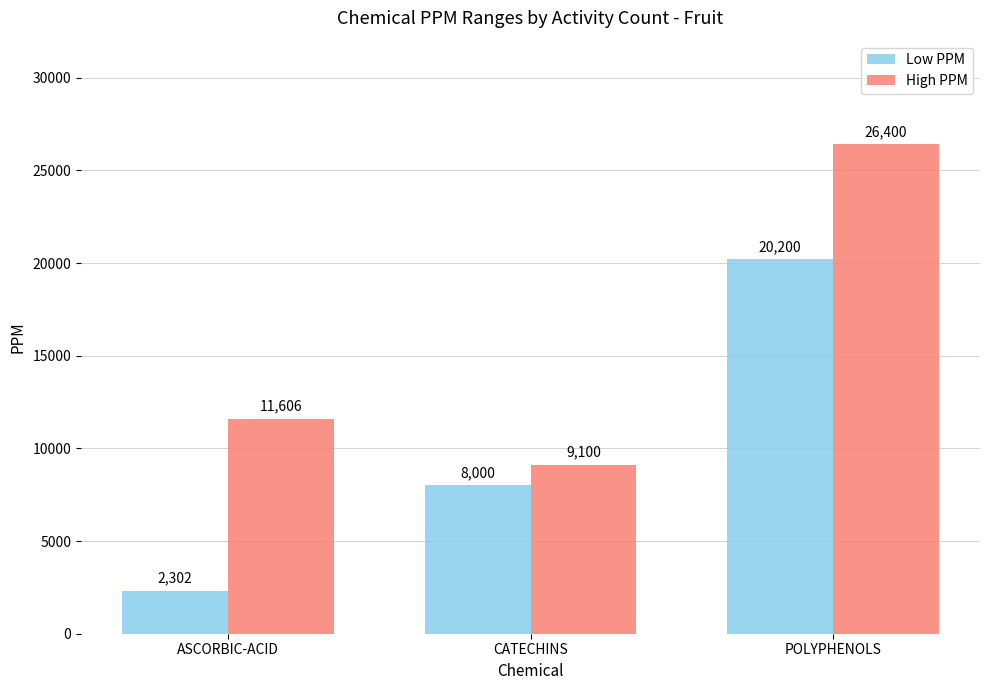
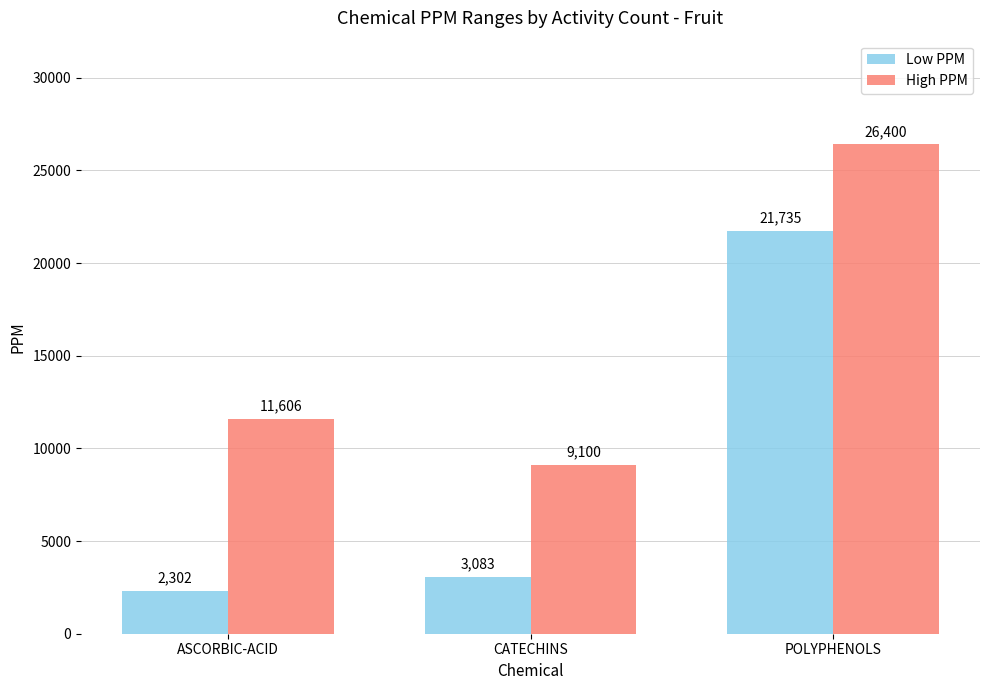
Low PPM, CATECHINS: 8,000 -> 3,083
Low PPM, POLYPHENOLS: 20,200 -> 21,735
